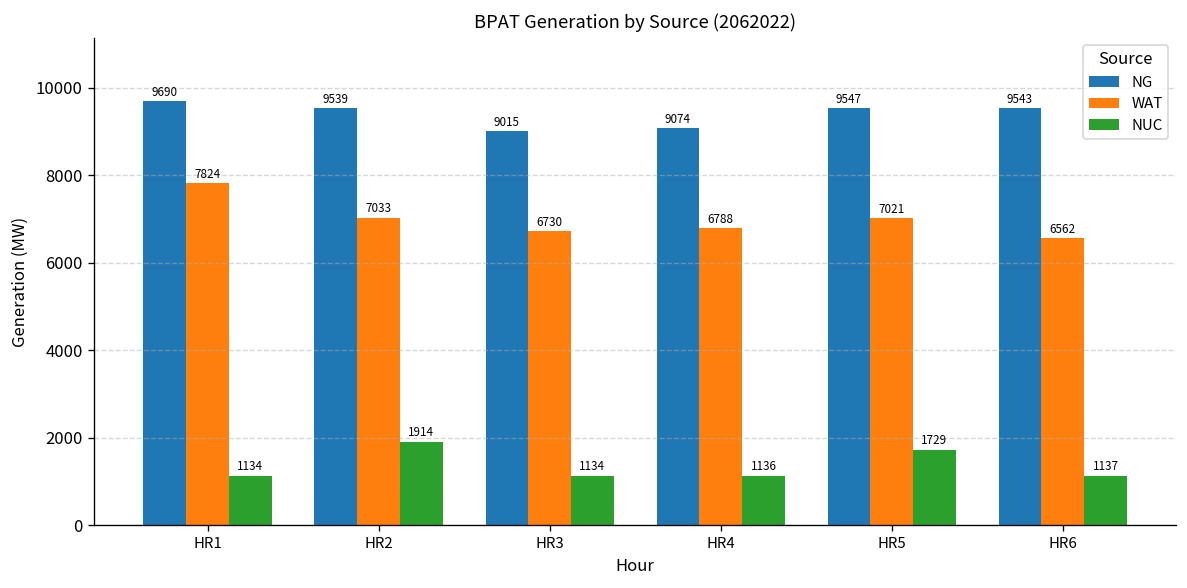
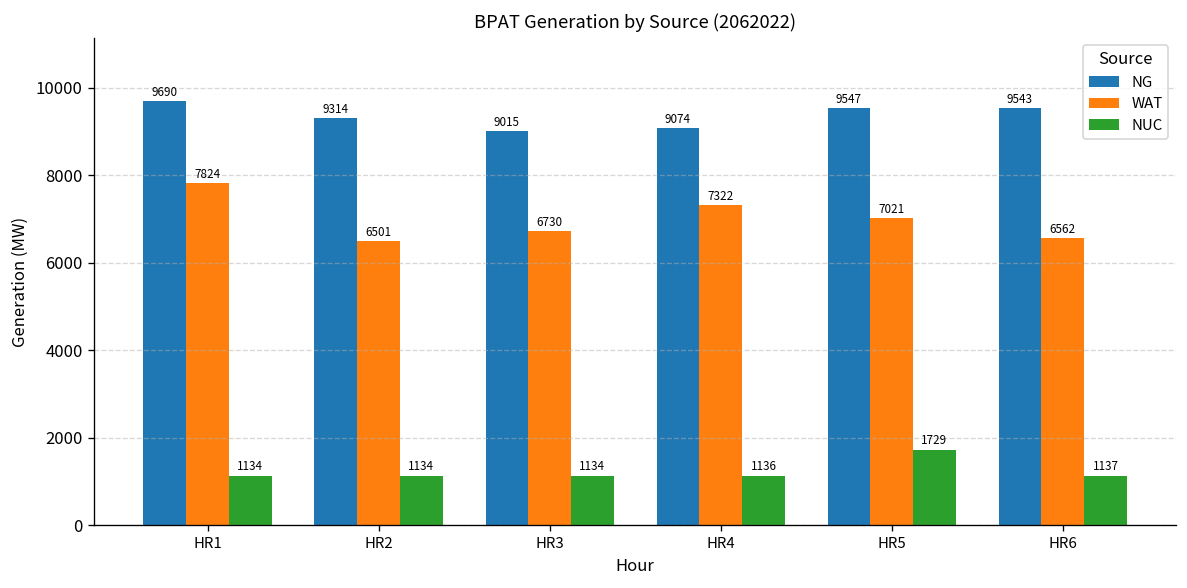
NG, HR2: 9539 -> 9314
WAT, HR2: 7033 -> 6501
NUC, HR2: 1914 -> 1134
WAT, HR4: 6788 -> 7322
